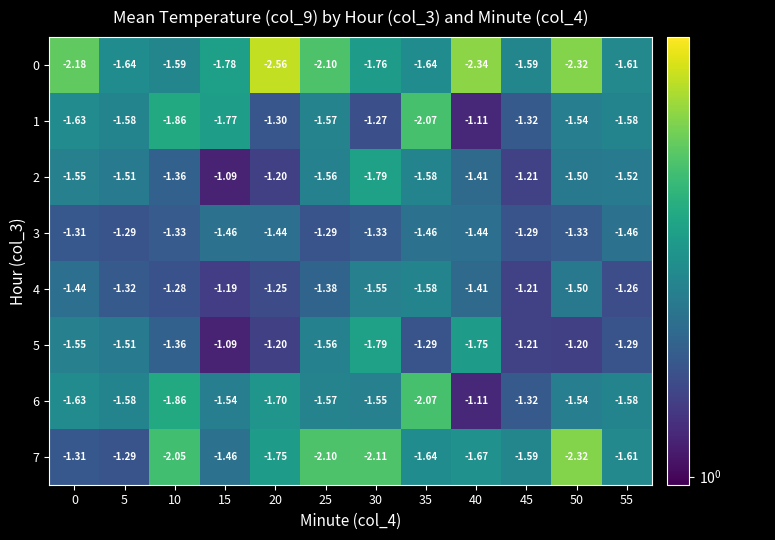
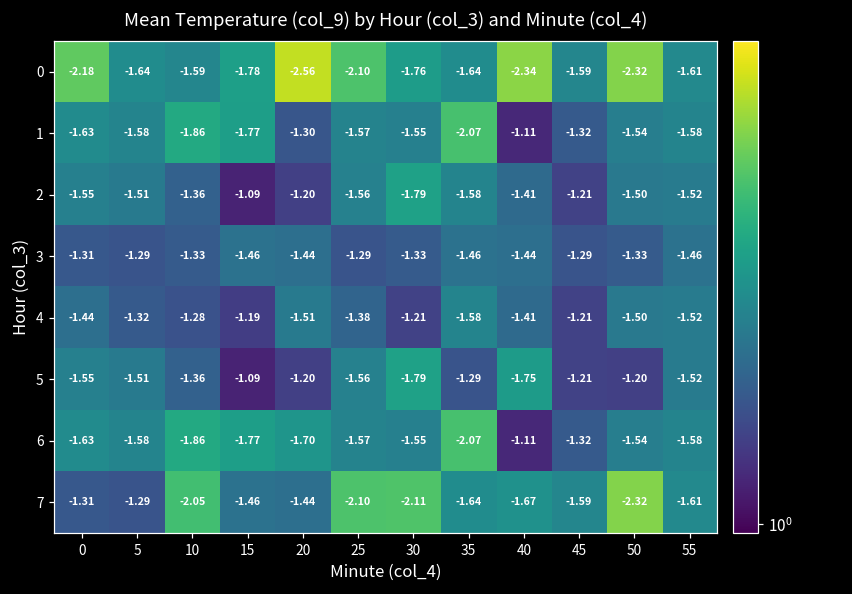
1, 30: -1.27 -> -1.55
4, 20: -1.25 -> -1.51
4, 30: -1.55 -> -1.21
4, 55: -1.26 -> -1.52
5, 55: -1.29 -> -1.52
6, 15: -1.54 -> -1.77
7, 20: -1.75 -> -1.44
